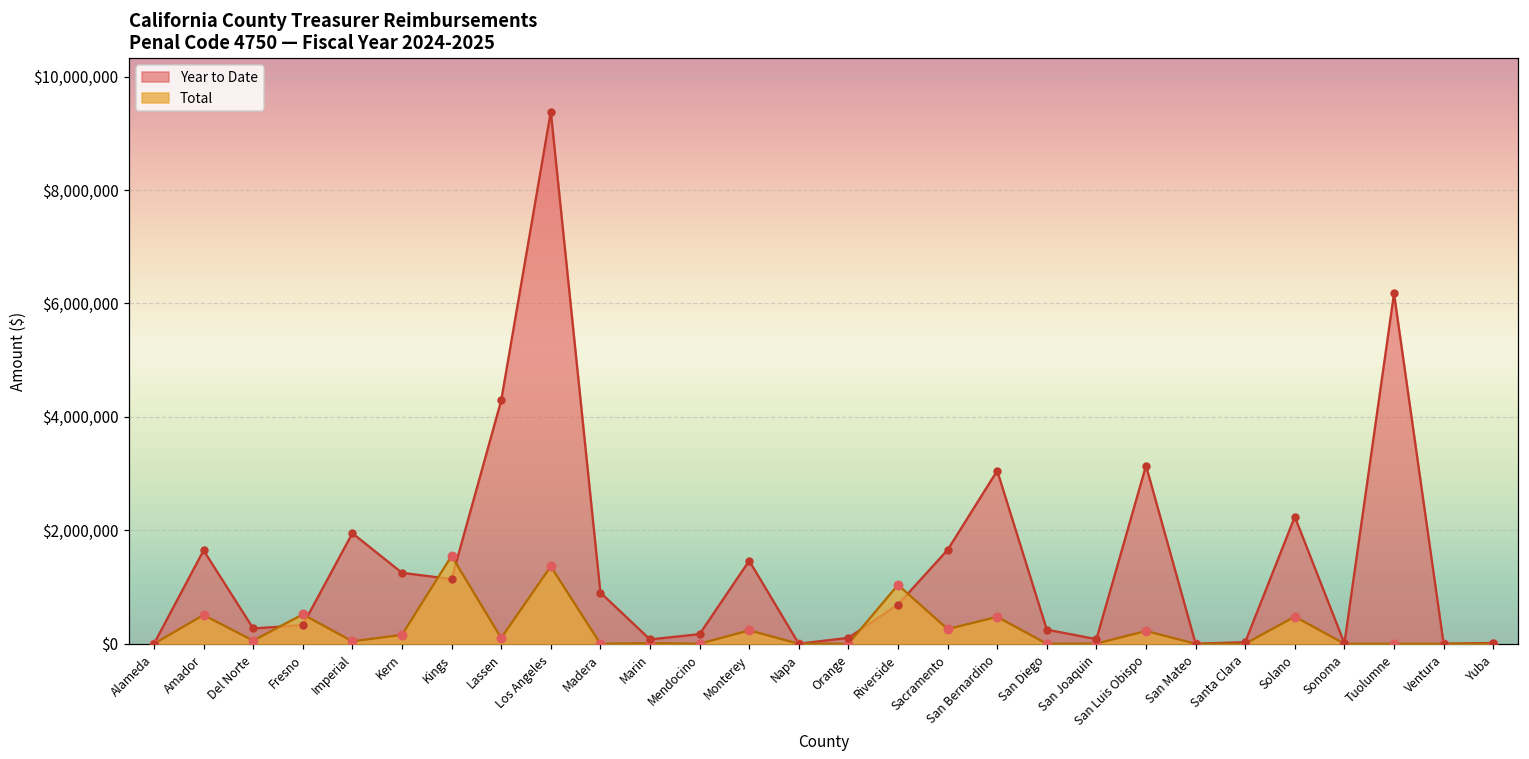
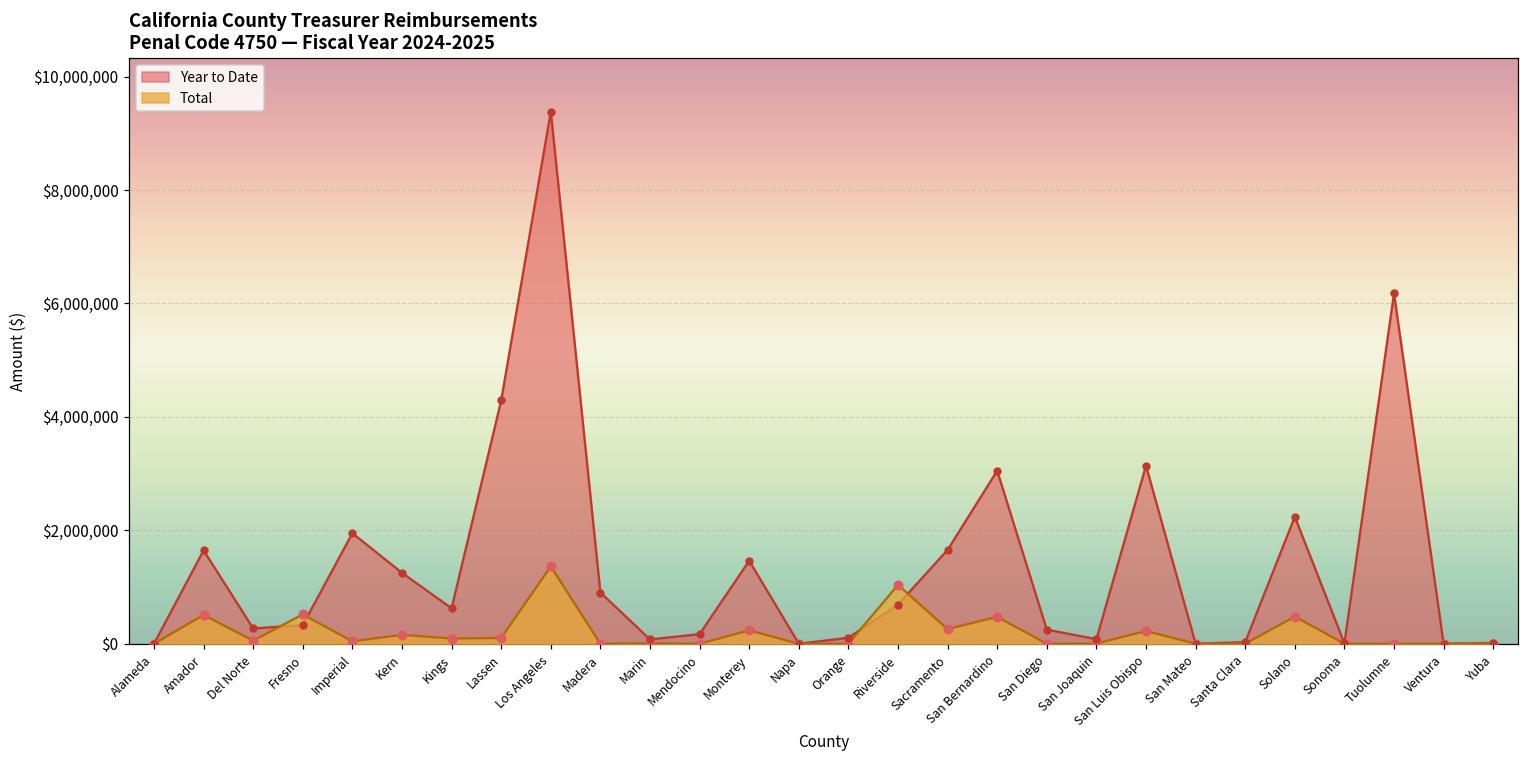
Year to Date, Kings: $1,100,000 -> $600,000
Total, Kings: $1,500,000 -> $100,000
